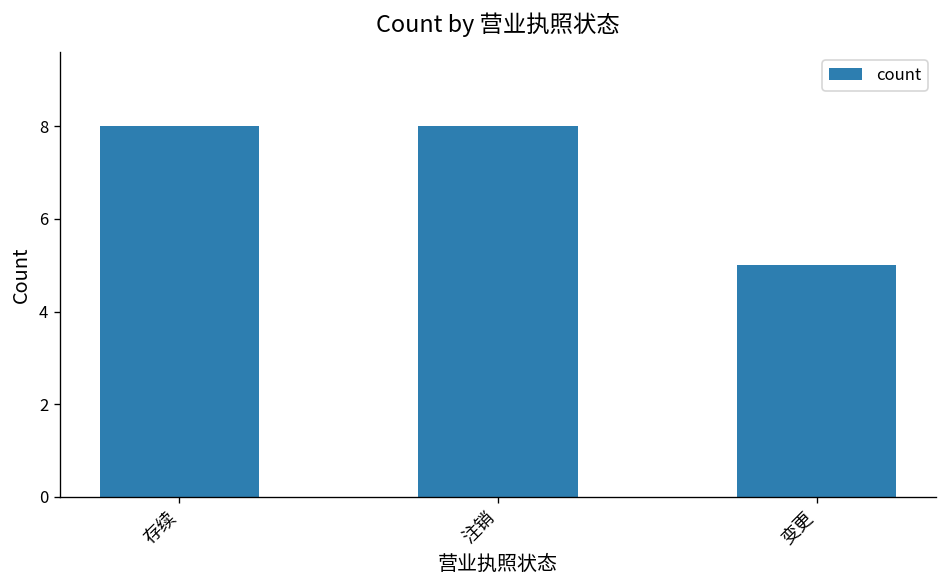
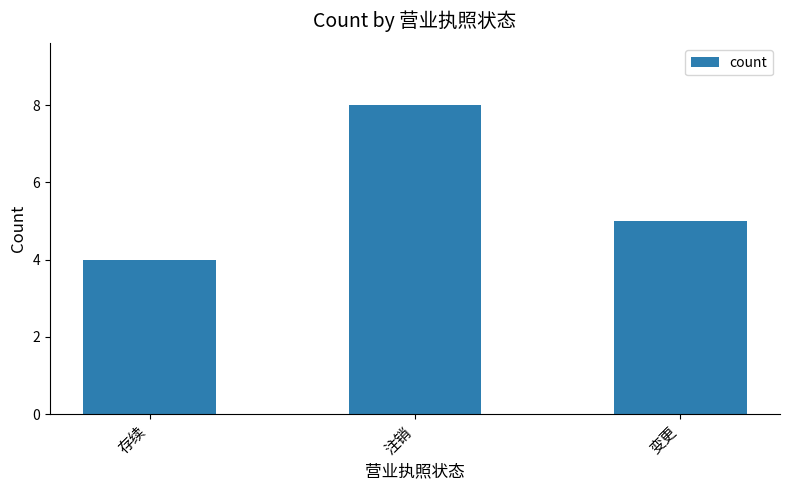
存续: 8 -> 4
